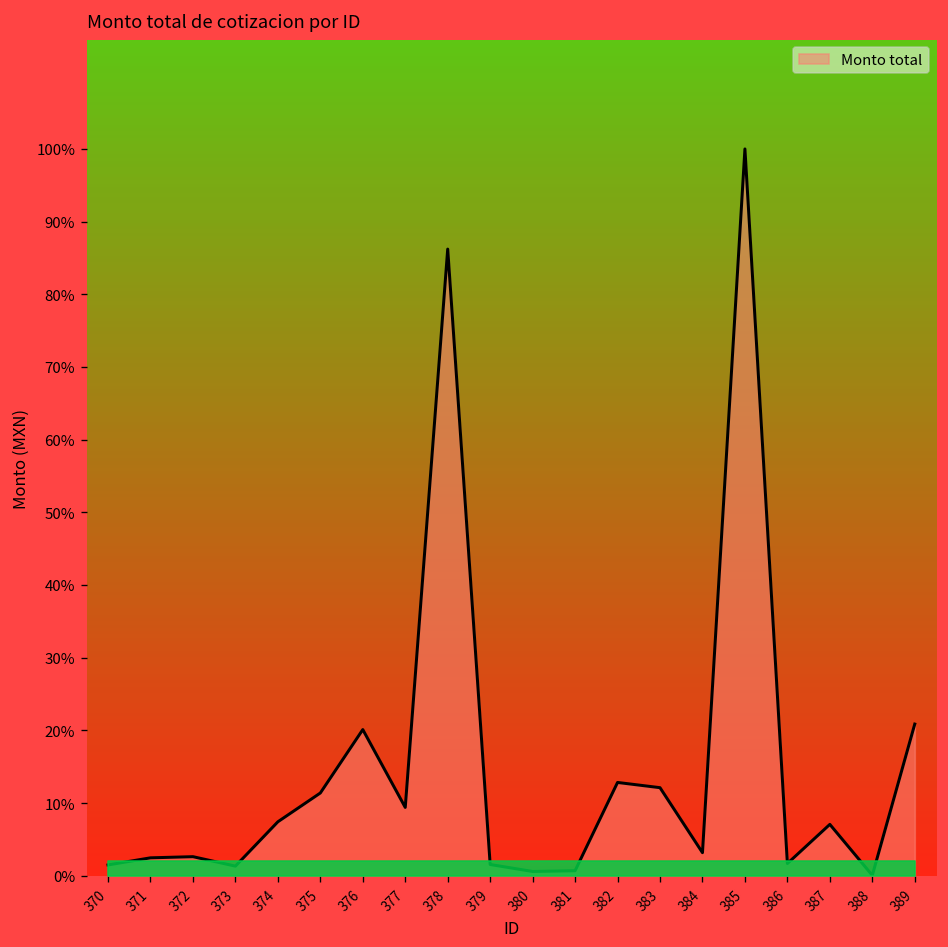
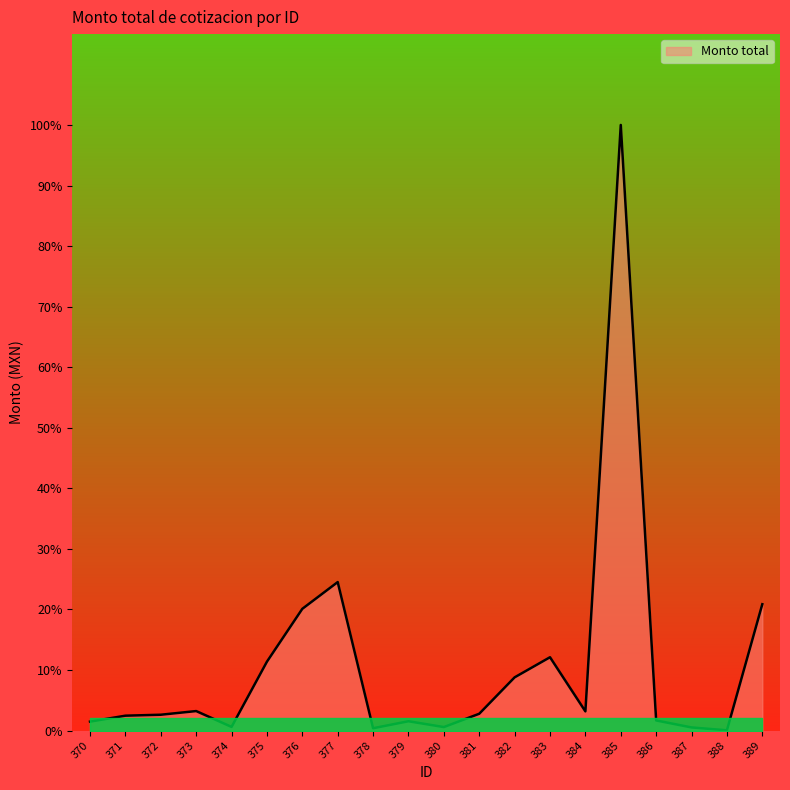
Monto total, 373: 1% -> 3%
Monto total, 374: 7% -> 1%
Monto total, 377: 9% -> 25%
Monto total, 378: 86% -> 0%
Monto total, 381: 1% -> 3%
Monto total, 382: 13% -> 9%
Monto total, 387: 7% -> 1%
